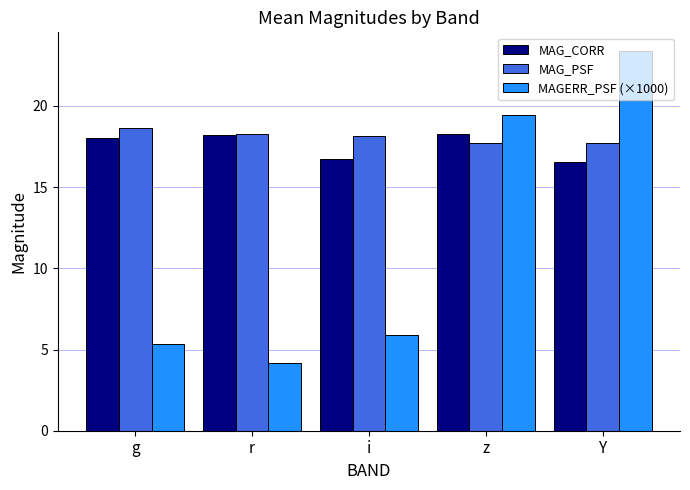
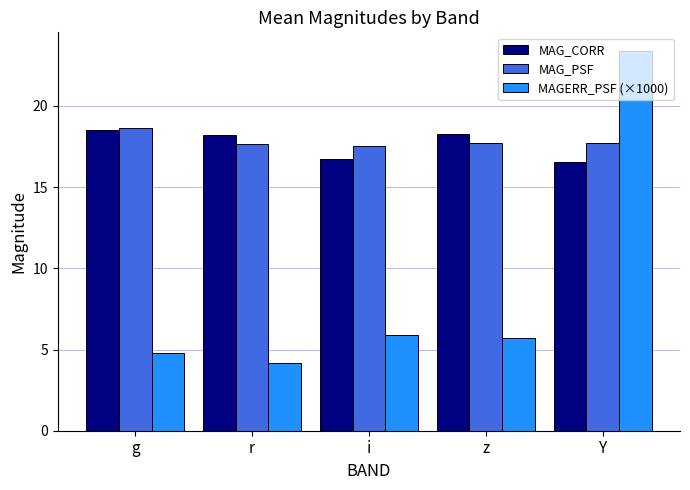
MAG_CORR, g: 18.0 -> 18.5
MAGERR_PSF (×1000), g: 5.3 -> 4.8
MAG_PSF, r: 18.3 -> 17.7
MAG_PSF, i: 18.1 -> 17.5
MAGERR_PSF (×1000), z: 19.5 -> 5.7
